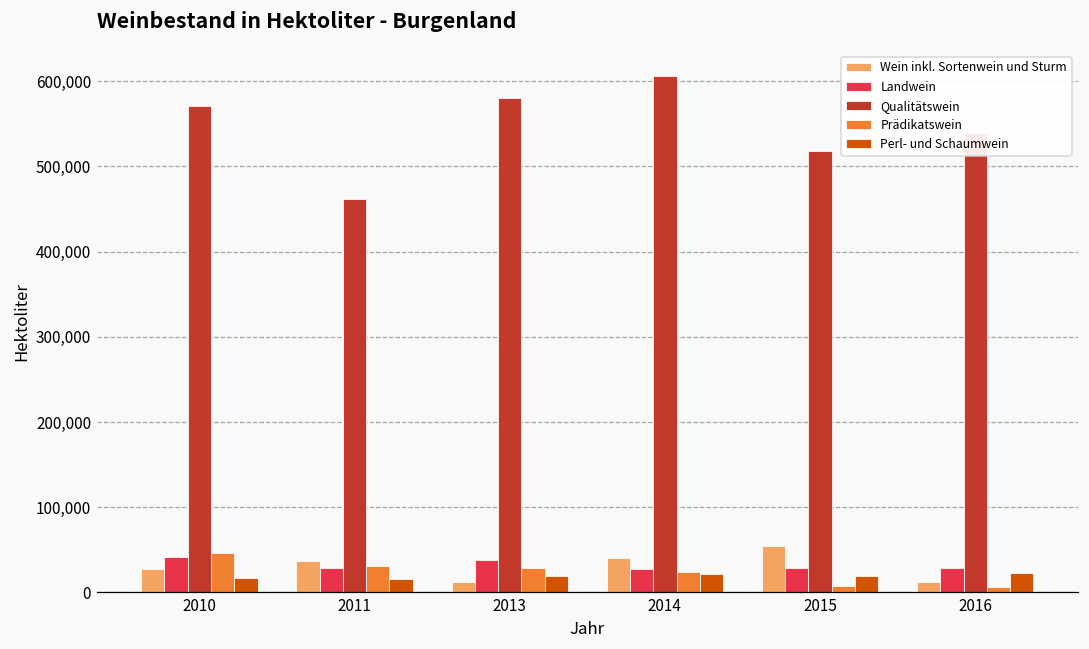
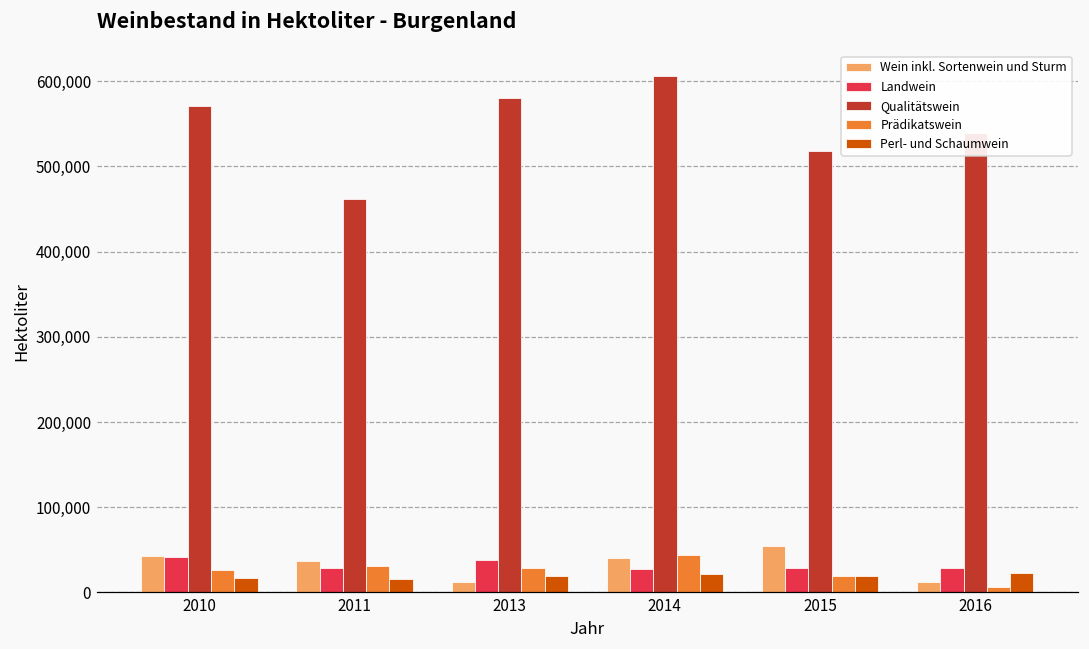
Wein inkl. Sortenwein und Sturm, 2010: 30,000 -> 40,000
Prädikatswein, 2010: 50,000 -> 30,000
Prädikatswein, 2014: 20,000 -> 40,000
Prädikatswein, 2015: 10,000 -> 20,000
